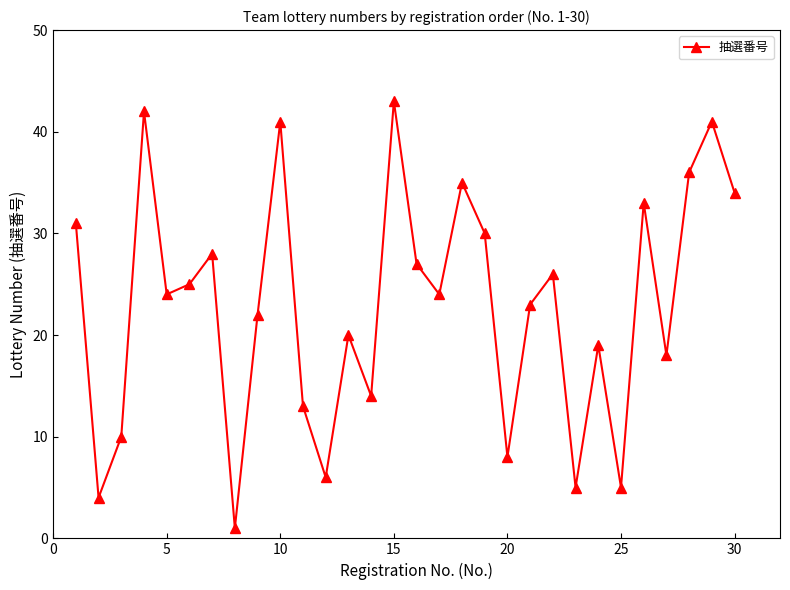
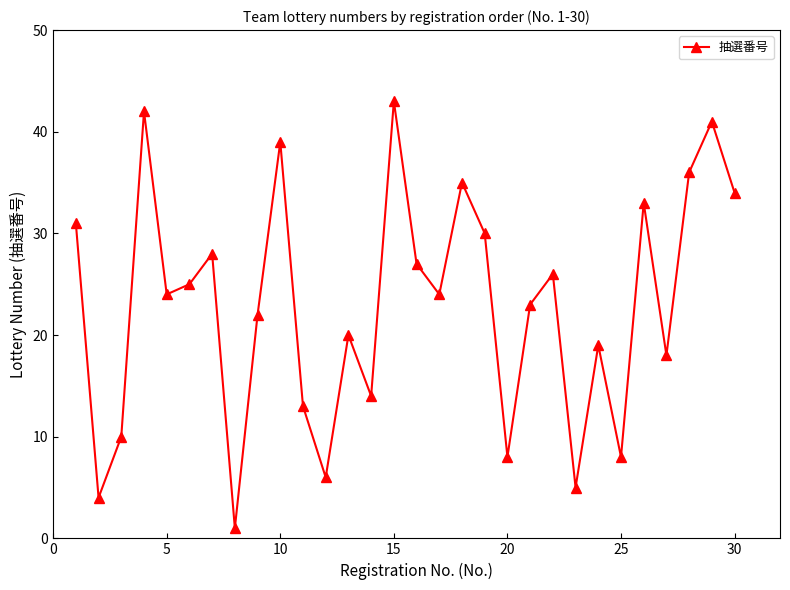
10: 41 -> 39
25: 5 -> 8
